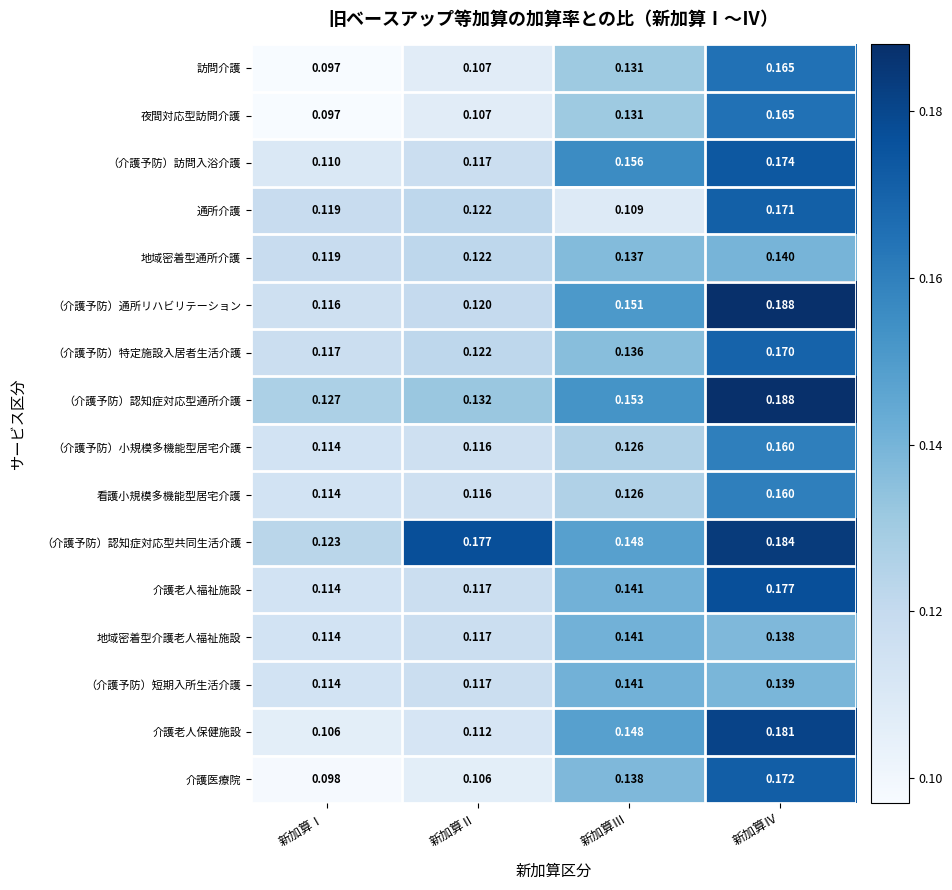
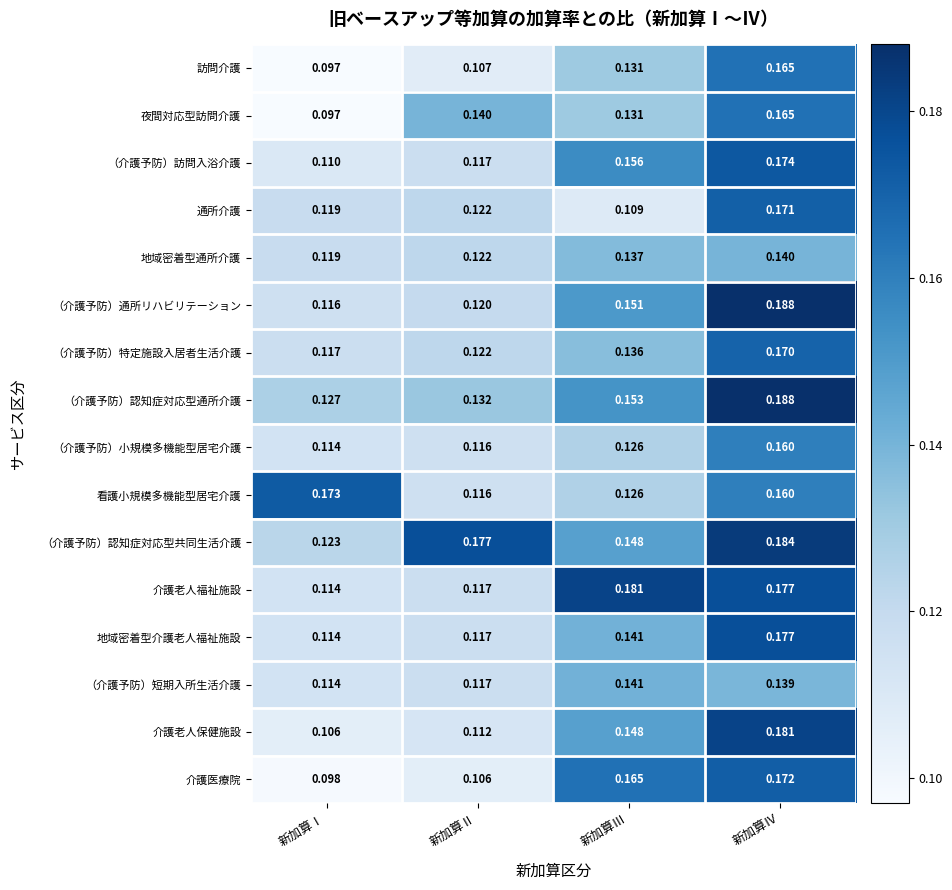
夜間対応型訪問介護, 新加算Ⅱ: 0.107 -> 0.140
看護小規模多機能型居宅介護, 新加算Ⅰ: 0.114 -> 0.173
介護老人福祉施設, 新加算Ⅲ: 0.141 -> 0.181
地域密着型介護老人福祉施設, 新加算Ⅳ: 0.138 -> 0.177
介護医療院, 新加算Ⅲ: 0.138 -> 0.165
